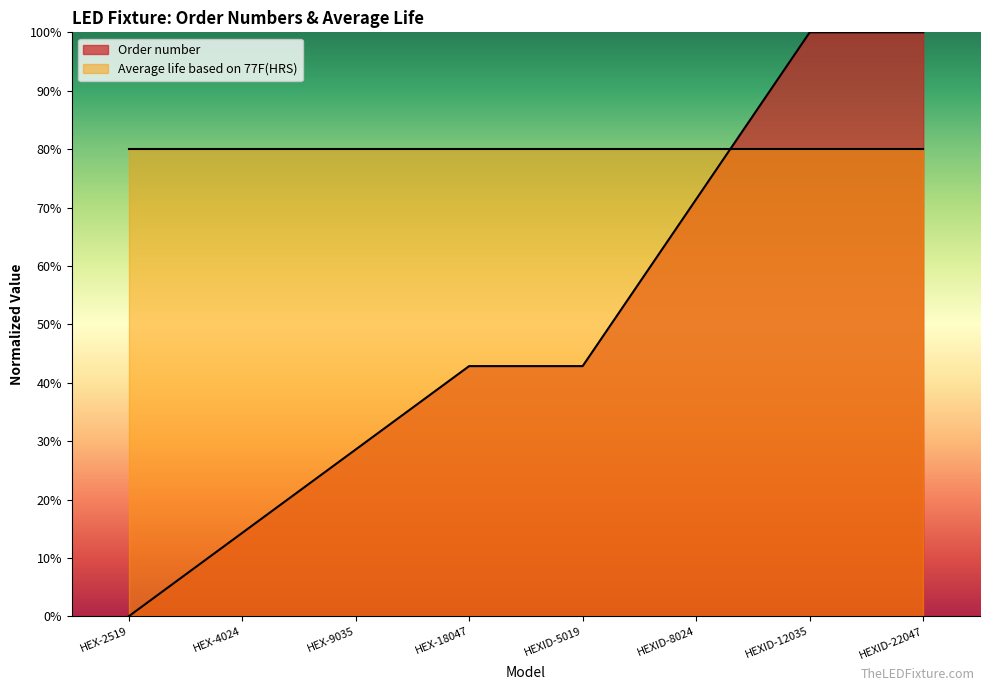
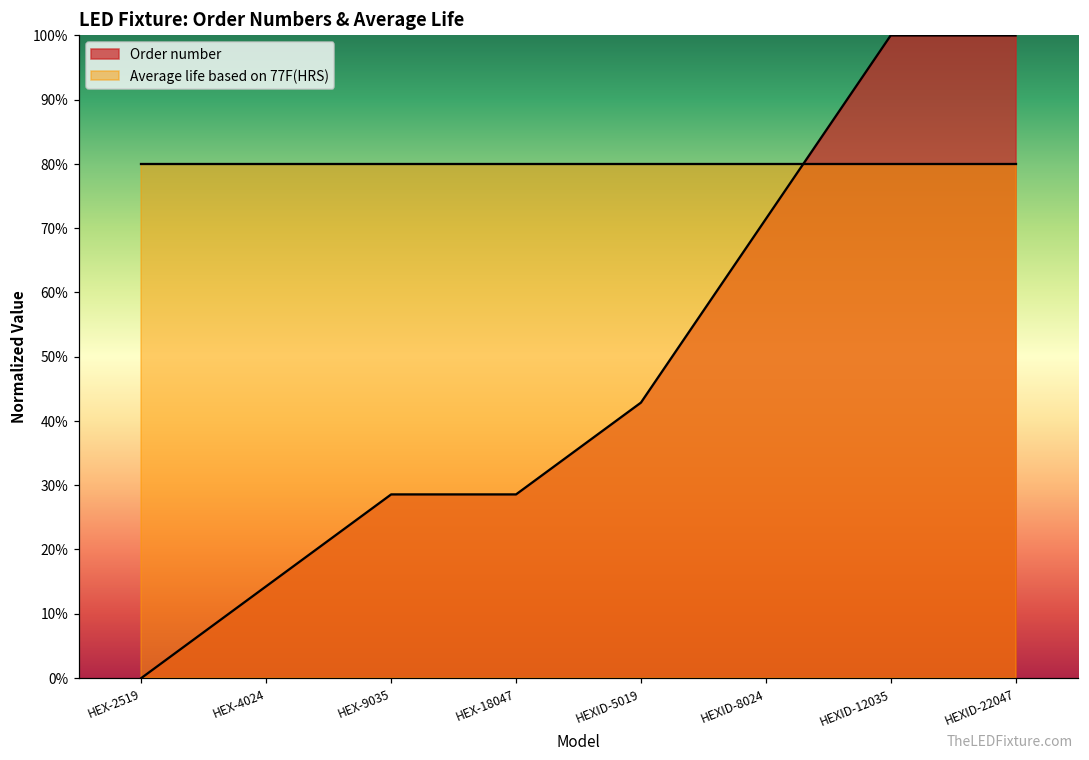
Order number, HEX-18047: 43% -> 29%
